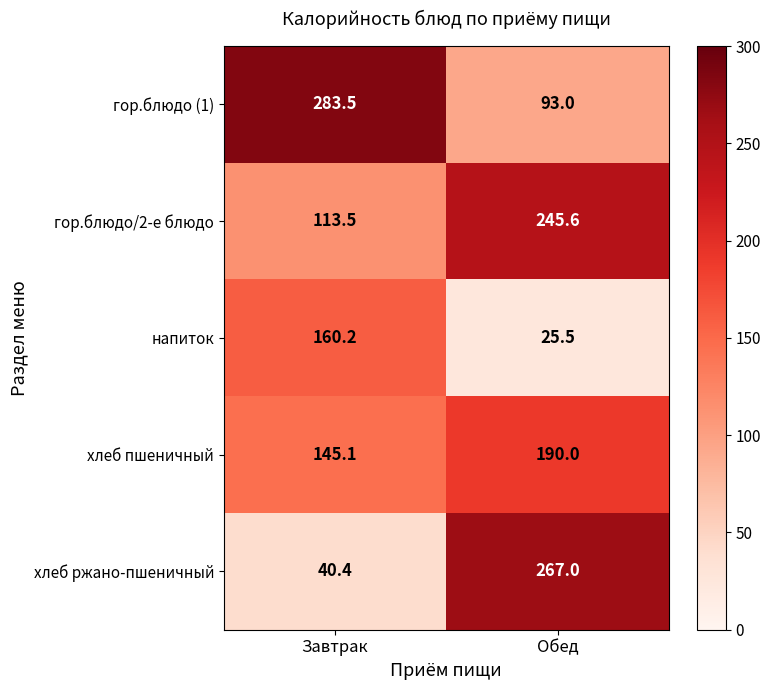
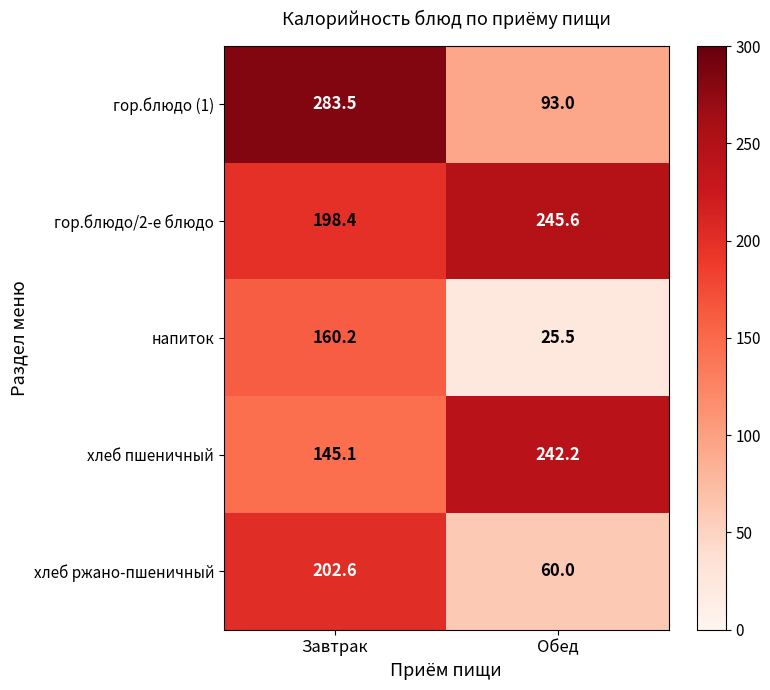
гор.блюдо/2-е блюдо, Завтрак: 113.5 -> 198.4
хлеб пшеничный, Обед: 190.0 -> 242.2
хлеб ржано-пшеничный, Завтрак: 40.4 -> 202.6
хлеб ржано-пшеничный, Обед: 267.0 -> 60.0
